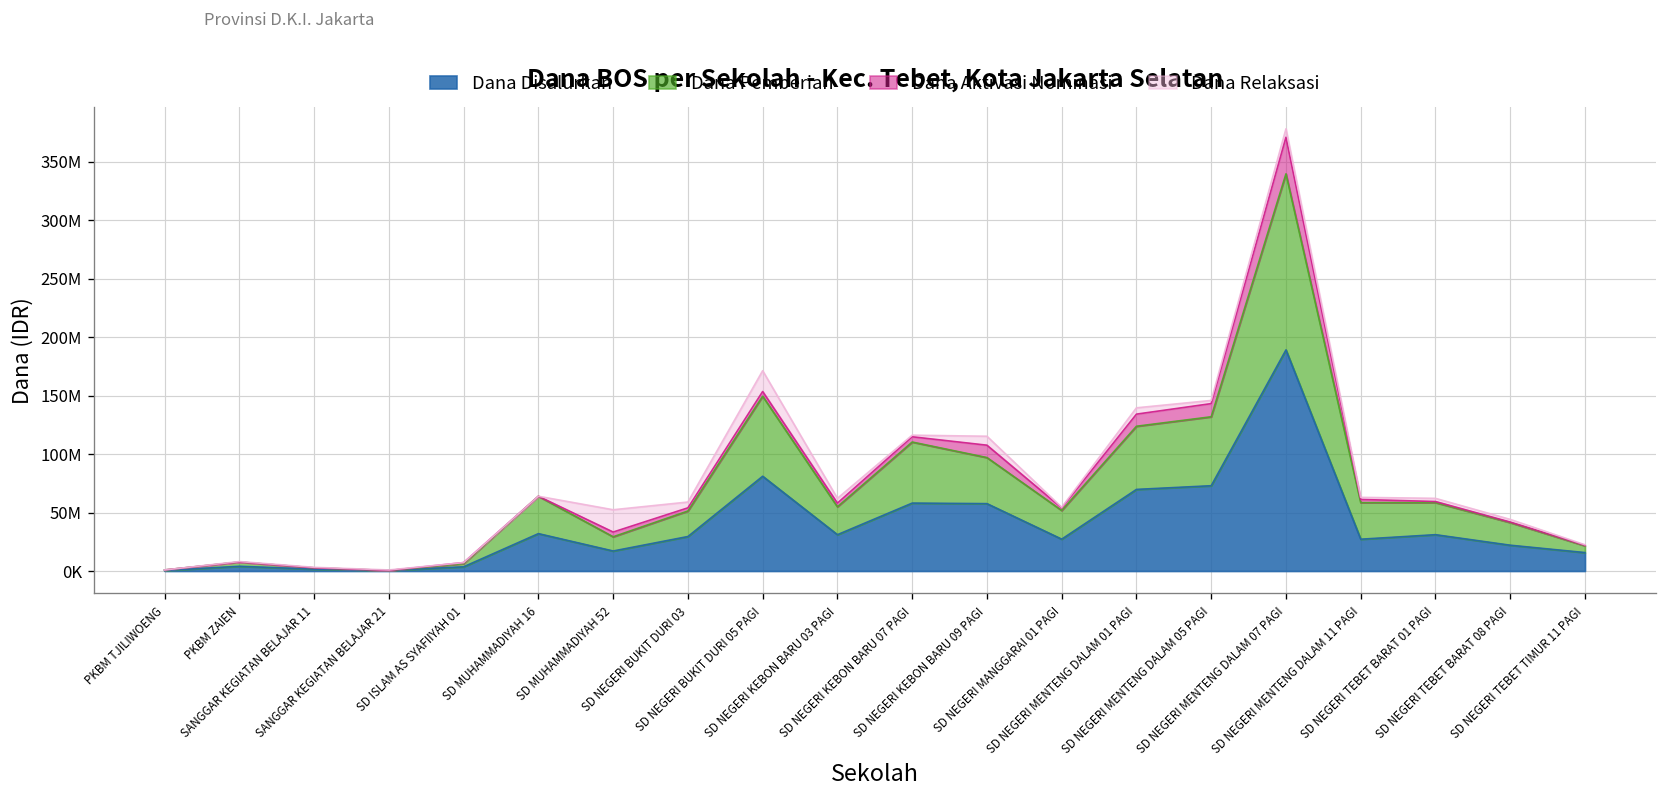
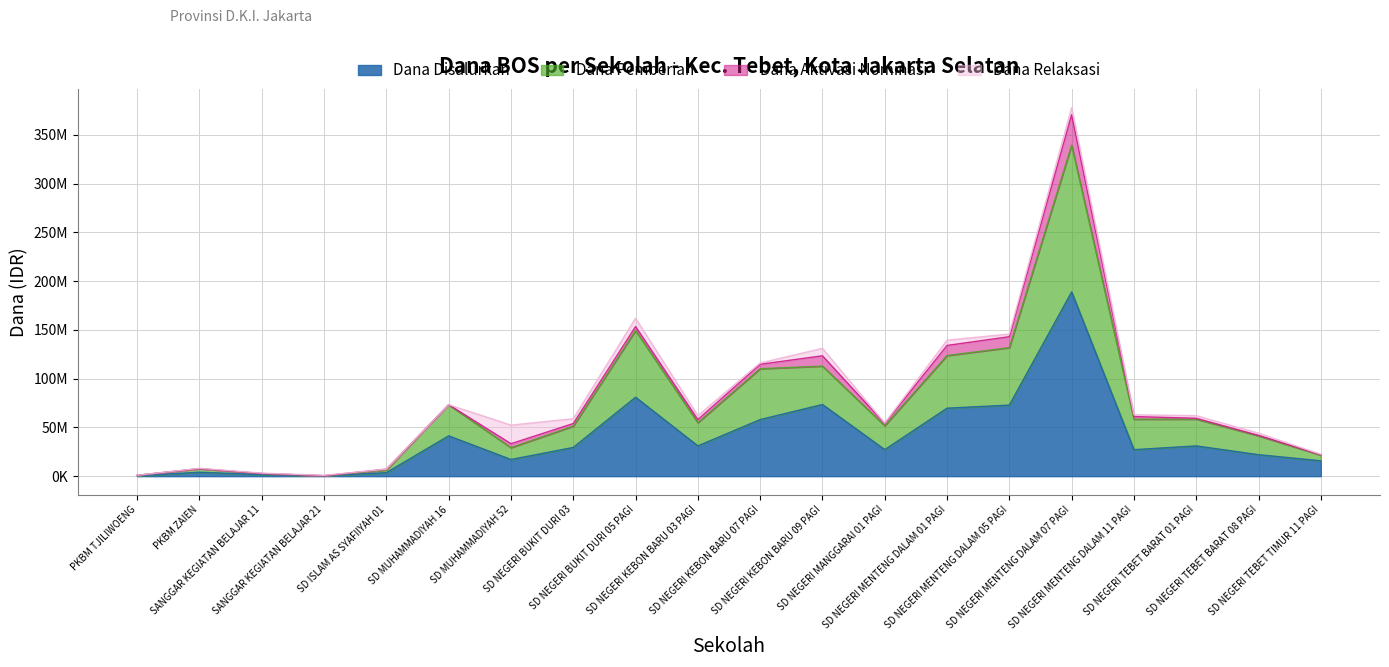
Dana Disalurkan, SD MUHAMMADIYAH 16: 30000000 -> 40000000
Dana Relaksasi, SD NEGERI BUKIT DURI 05 PAGI: 20000000 -> 10000000
Dana Disalurkan, SD NEGERI KEBON BARU 09 PAGI: 60000000 -> 70000000
